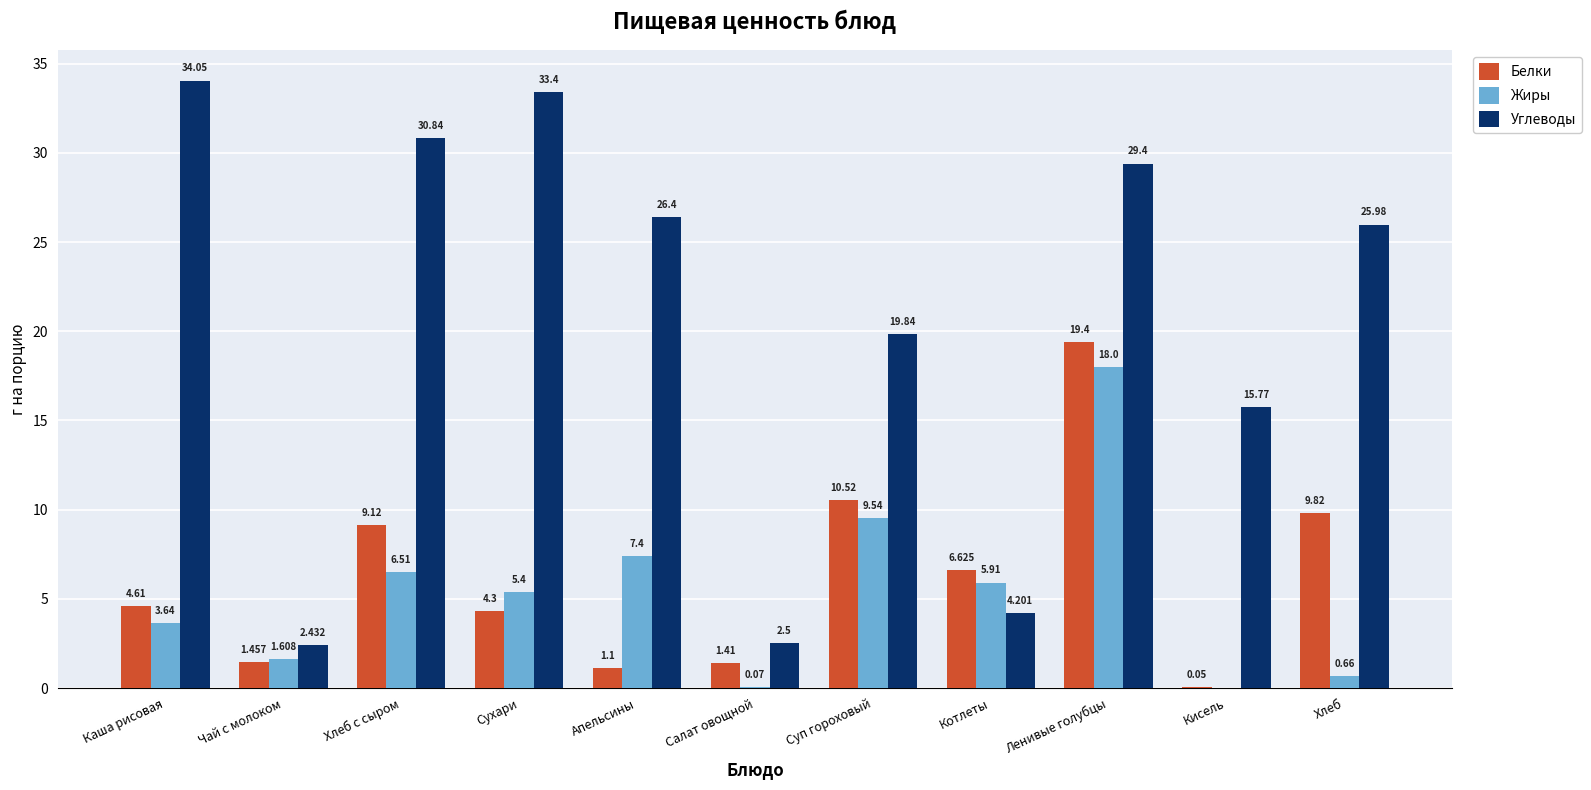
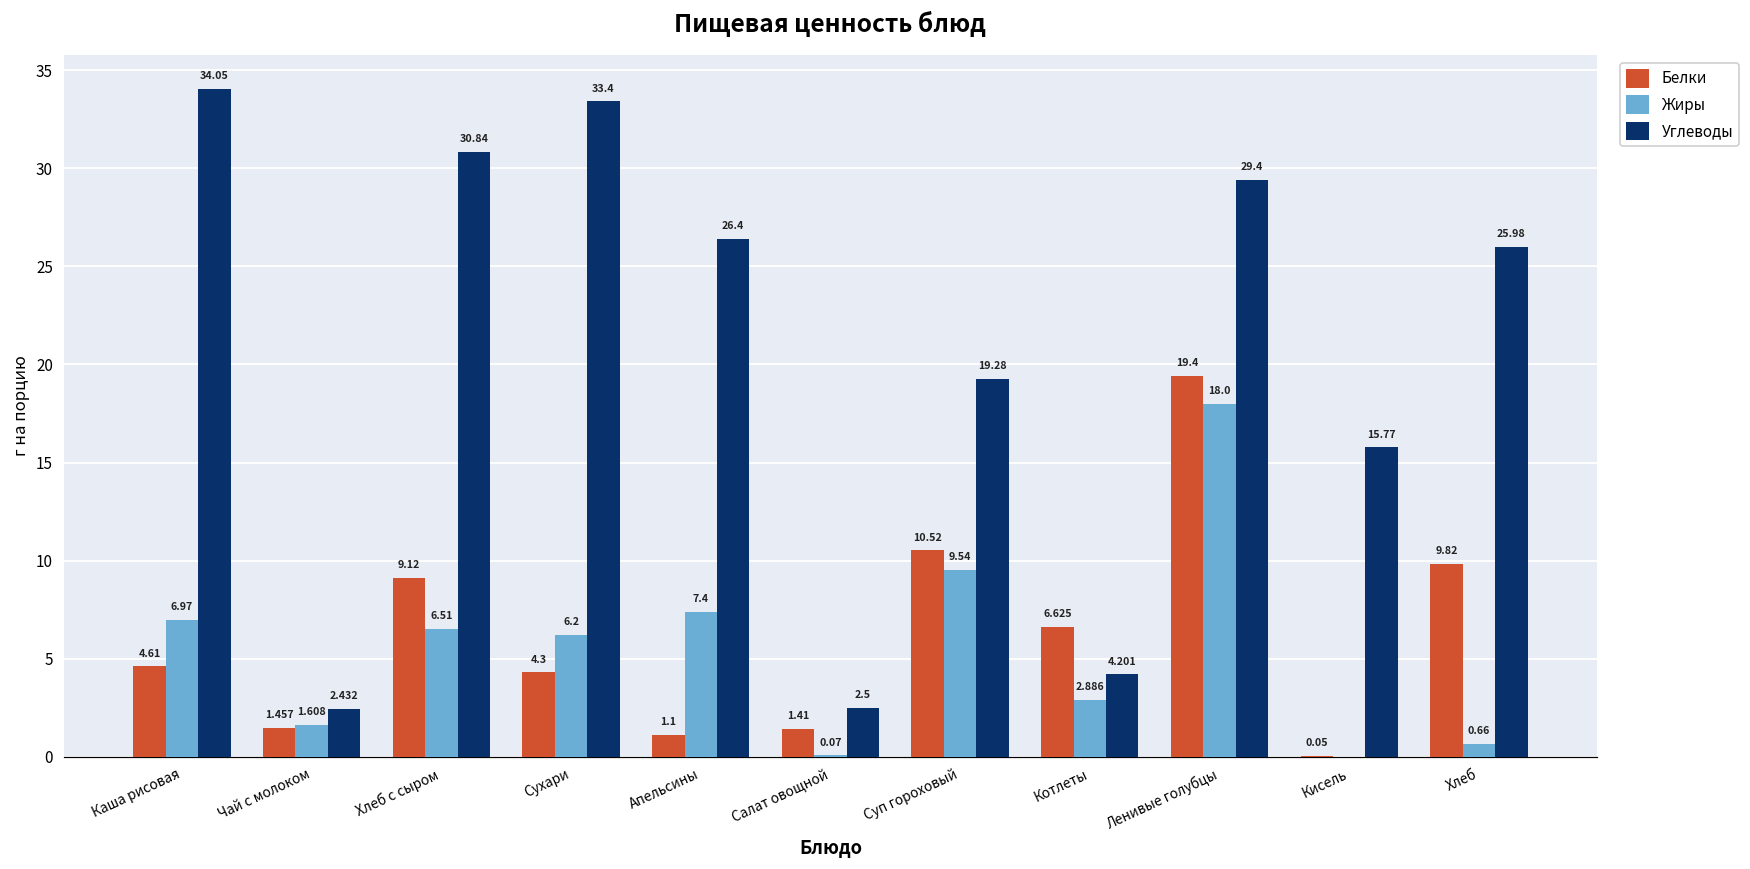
Жиры, Каша рисовая: 3.64 -> 6.97
Жиры, Сухари: 5.4 -> 6.2
Углеводы, Суп гороховый: 19.84 -> 19.28
Жиры, Котлеты: 5.91 -> 2.886
